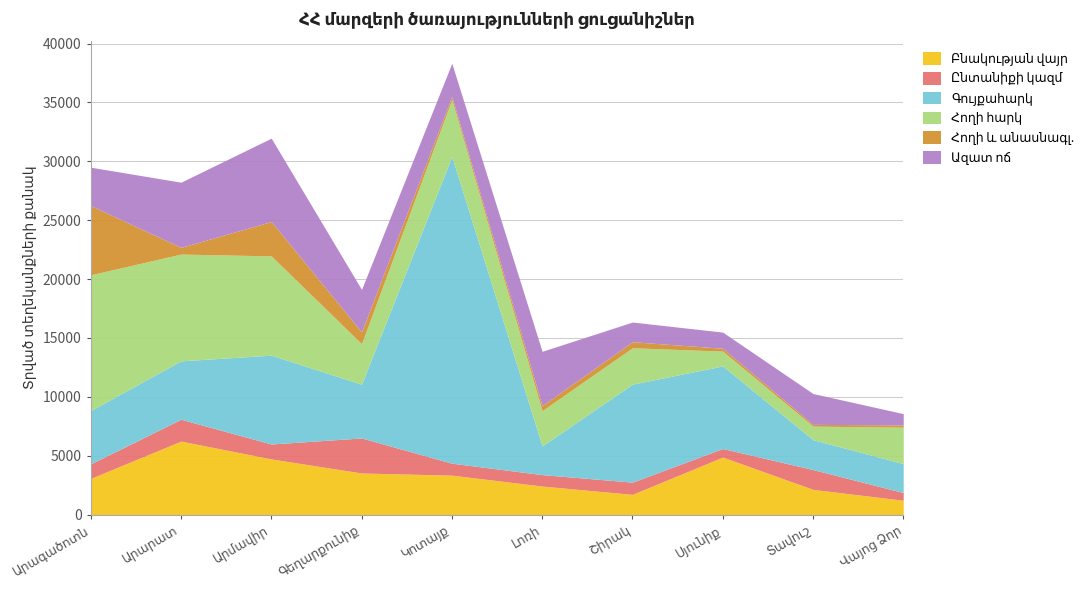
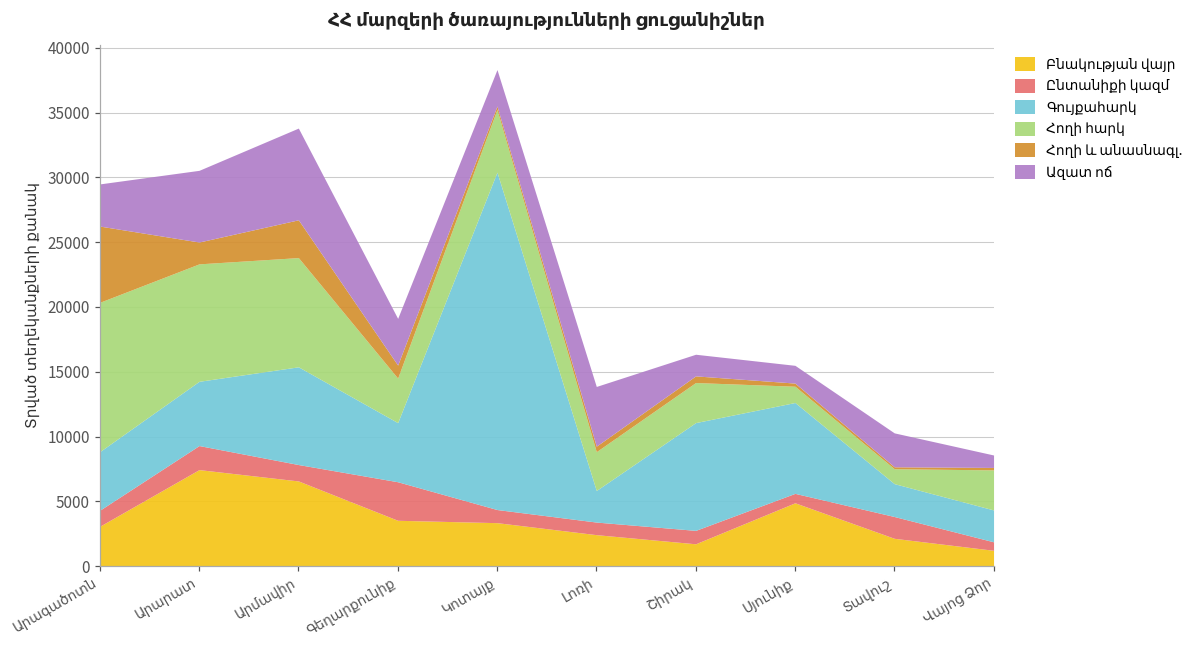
Բնակության վայր, Արարատ: 6200 -> 7400
Հողի և անասնագլ., Արարատ: 600 -> 1700
Բնակության վայր, Արմավիր: 4700 -> 6600
